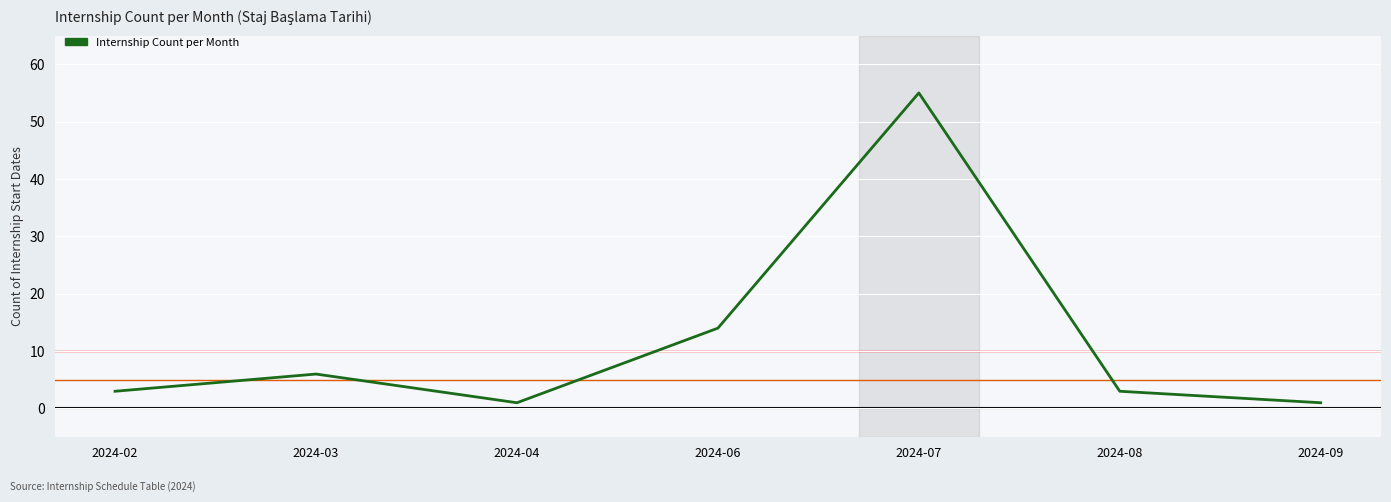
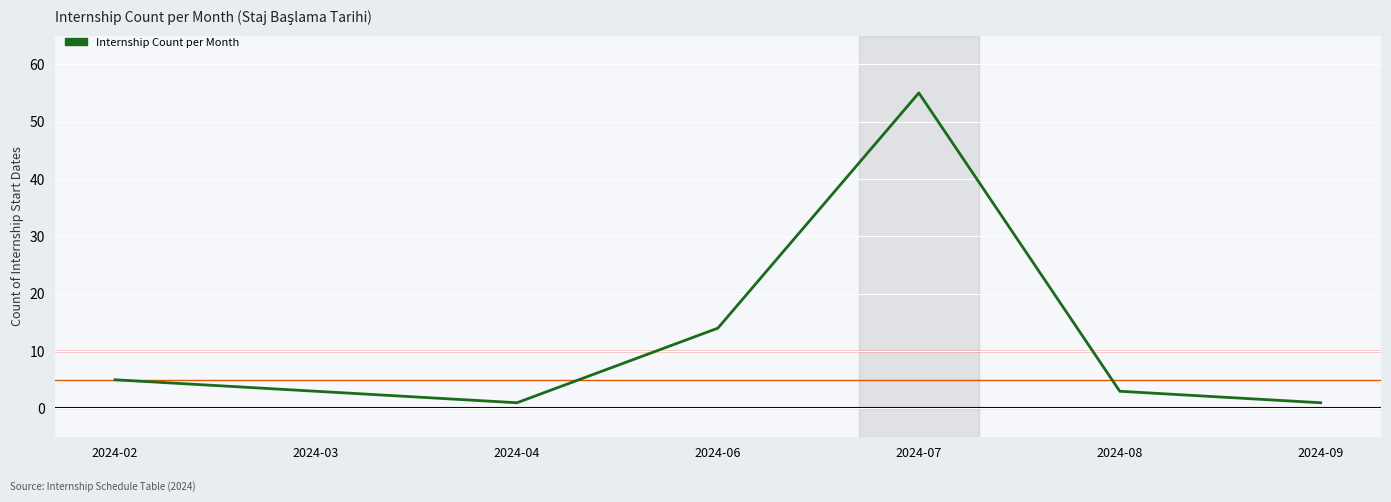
2024-02: 3 -> 5
2024-03: 6 -> 3
